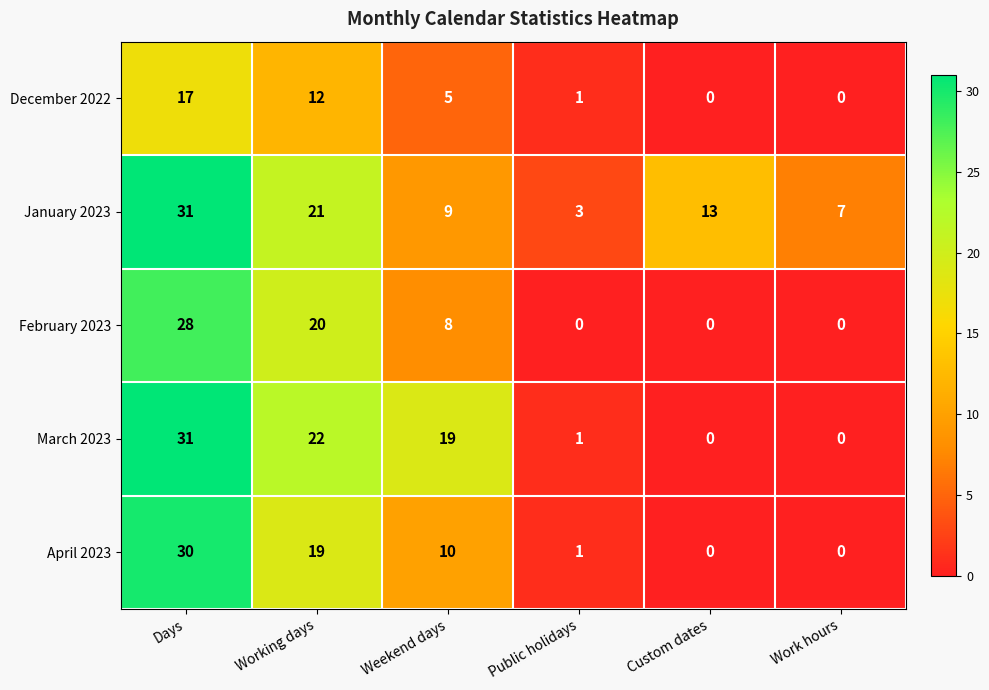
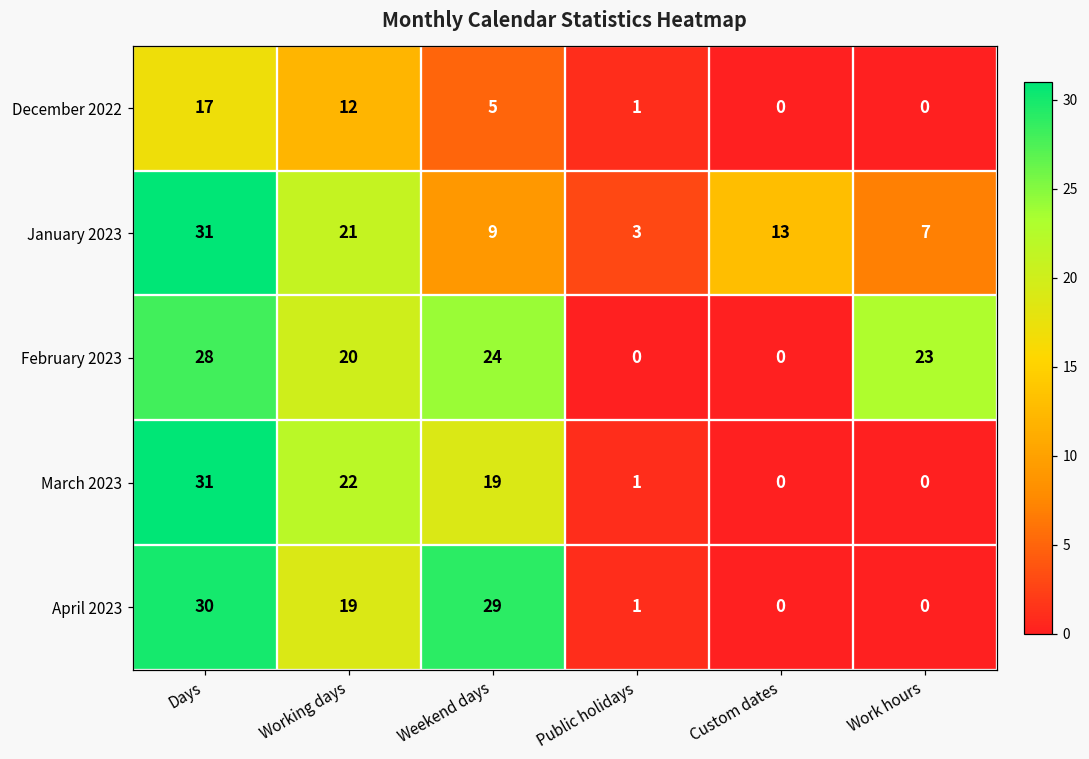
February 2023, Weekend days: 8 -> 24
February 2023, Work hours: 0 -> 23
April 2023, Weekend days: 10 -> 29
